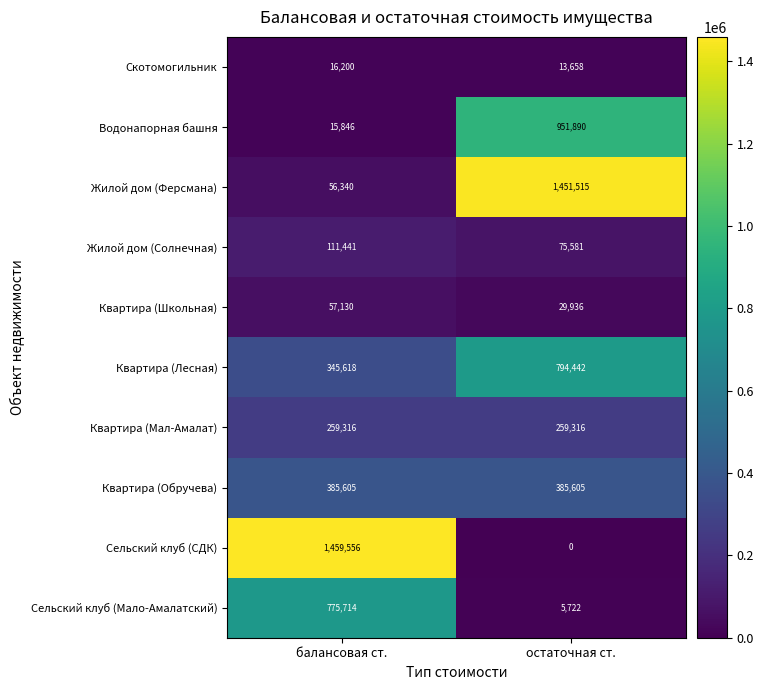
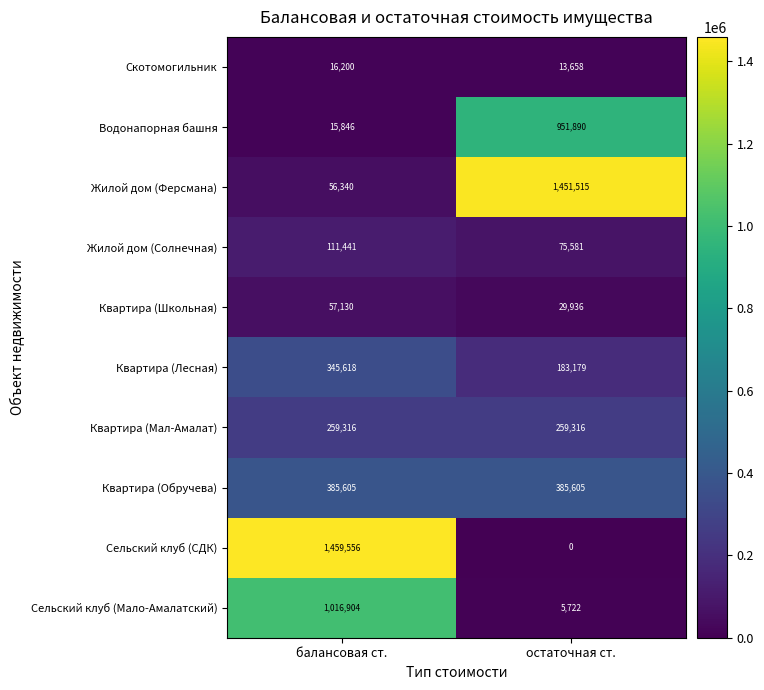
Квартира (Лесная), остаточная ст.: 794,442 -> 183,179
Сельский клуб (Мало-Амалатский), балансовая ст.: 775,714 -> 1,016,904
